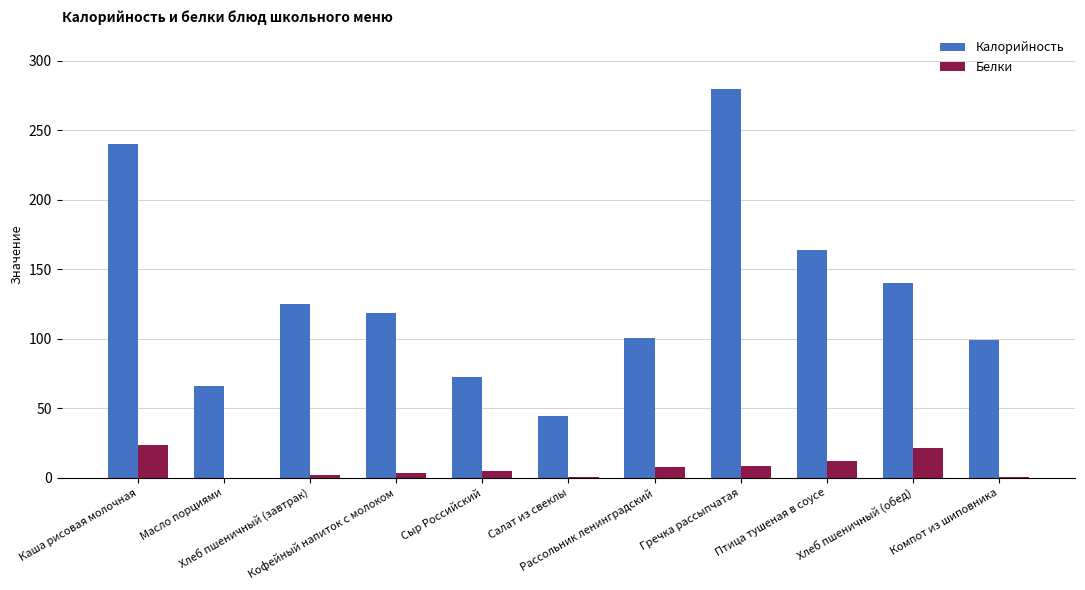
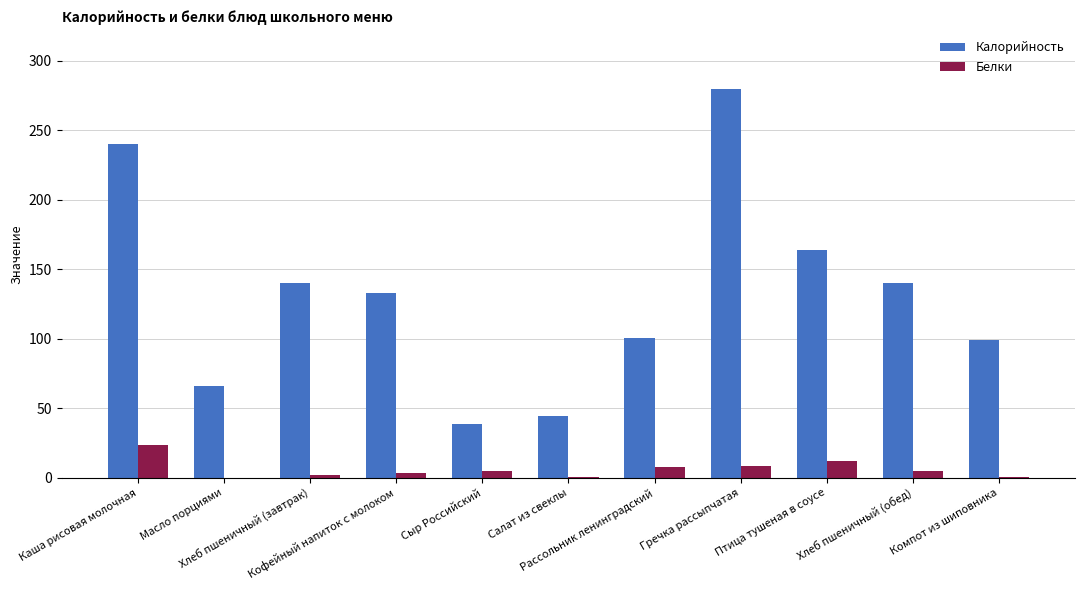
Калорийность, Хлеб пшеничный (завтрак): 125 -> 140
Калорийность, Кофейный напиток с молоком: 119 -> 133
Калорийность, Сыр Российский: 73 -> 39
Белки, Хлеб пшеничный (обед): 22 -> 5
